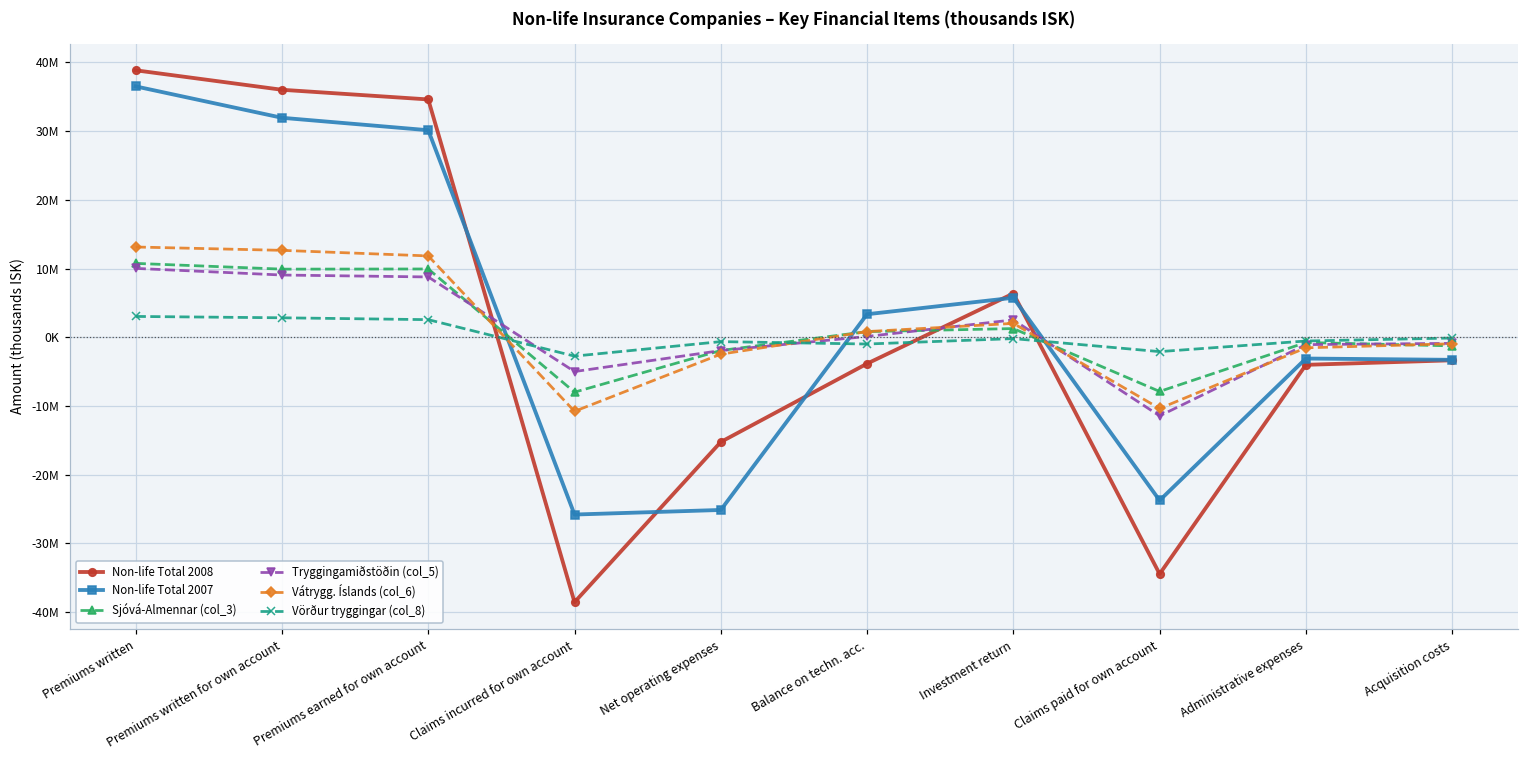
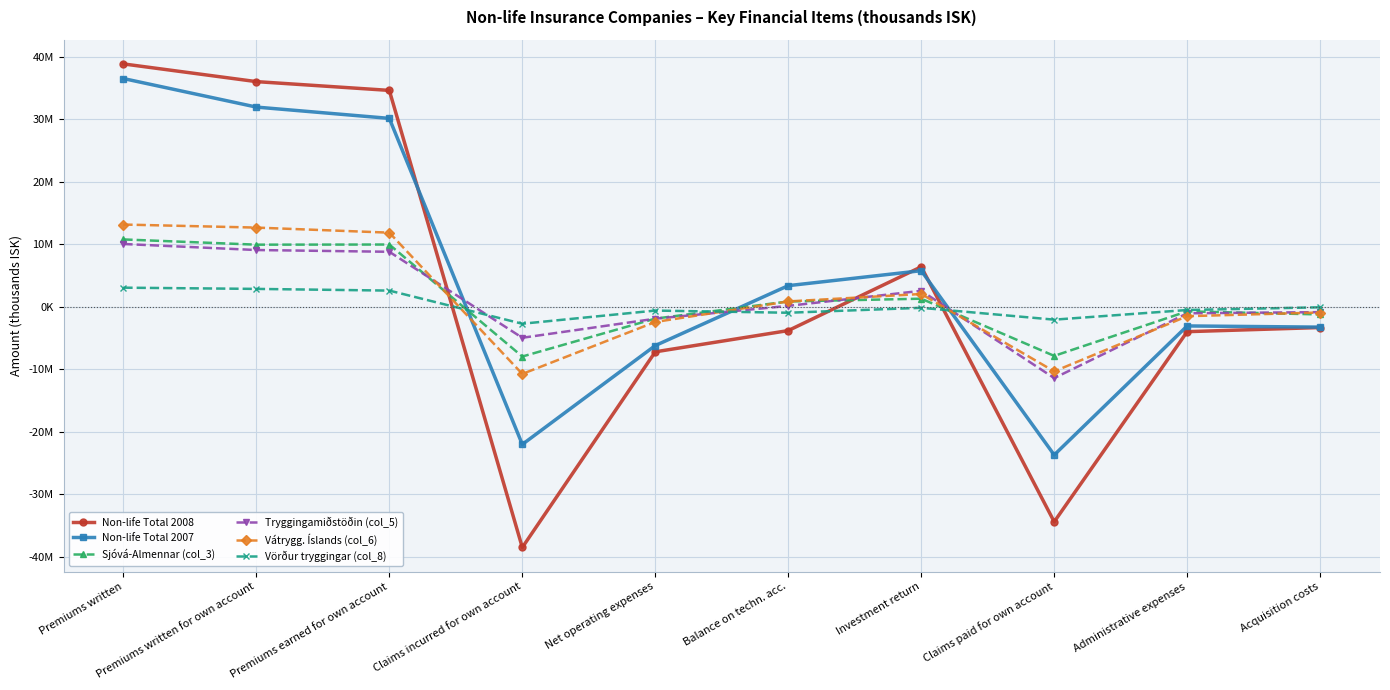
Non-life Total 2007, Claims incurred for own account: -26000000 -> -22000000
Non-life Total 2008, Net operating expenses: -15000000 -> -7000000
Non-life Total 2007, Net operating expenses: -25000000 -> -6000000
